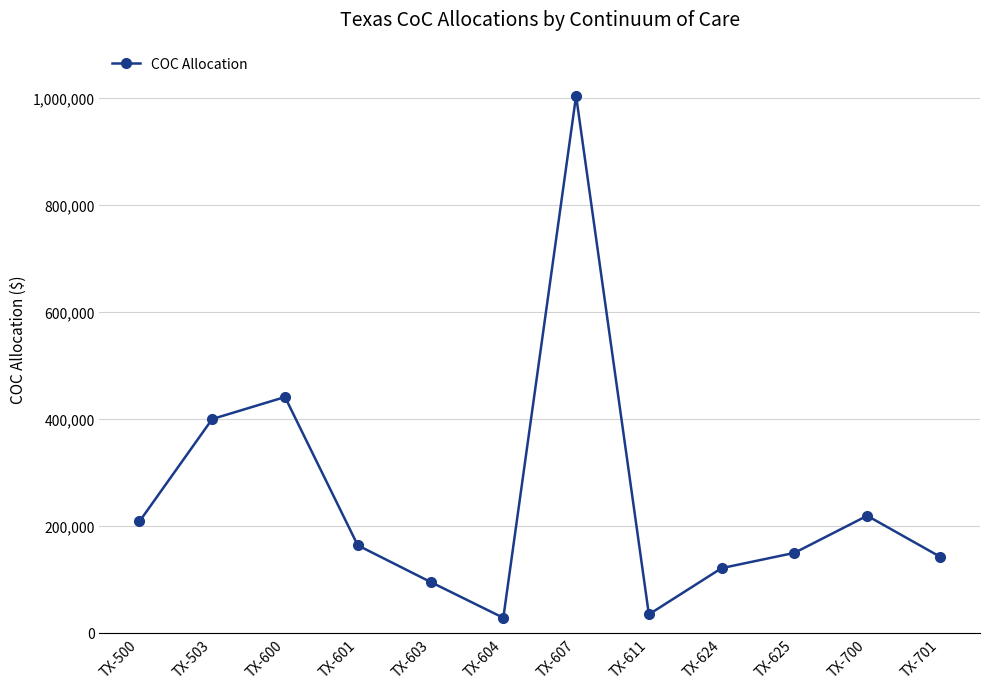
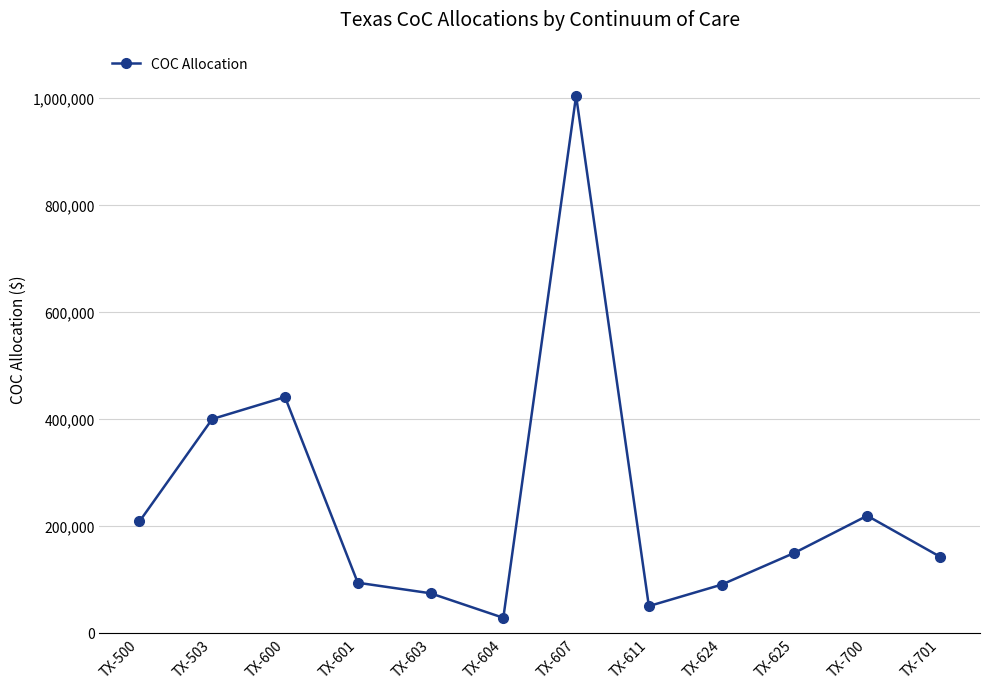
TX-601: 160,000 -> 90,000
TX-603: 100,000 -> 70,000
TX-611: 30,000 -> 50,000
TX-624: 120,000 -> 90,000
